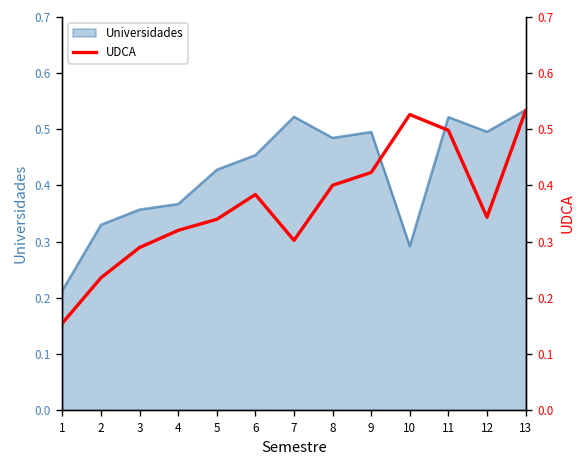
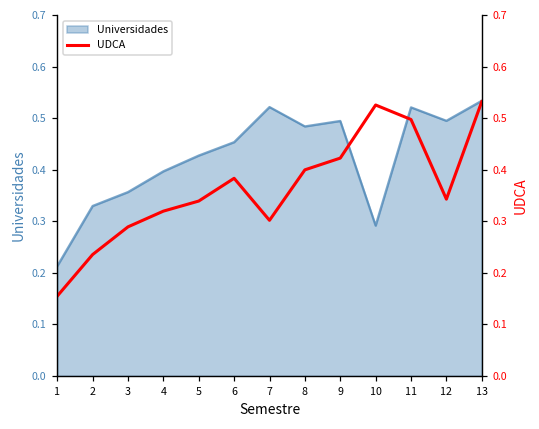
Universidades, 4: 0.37 -> 0.40
